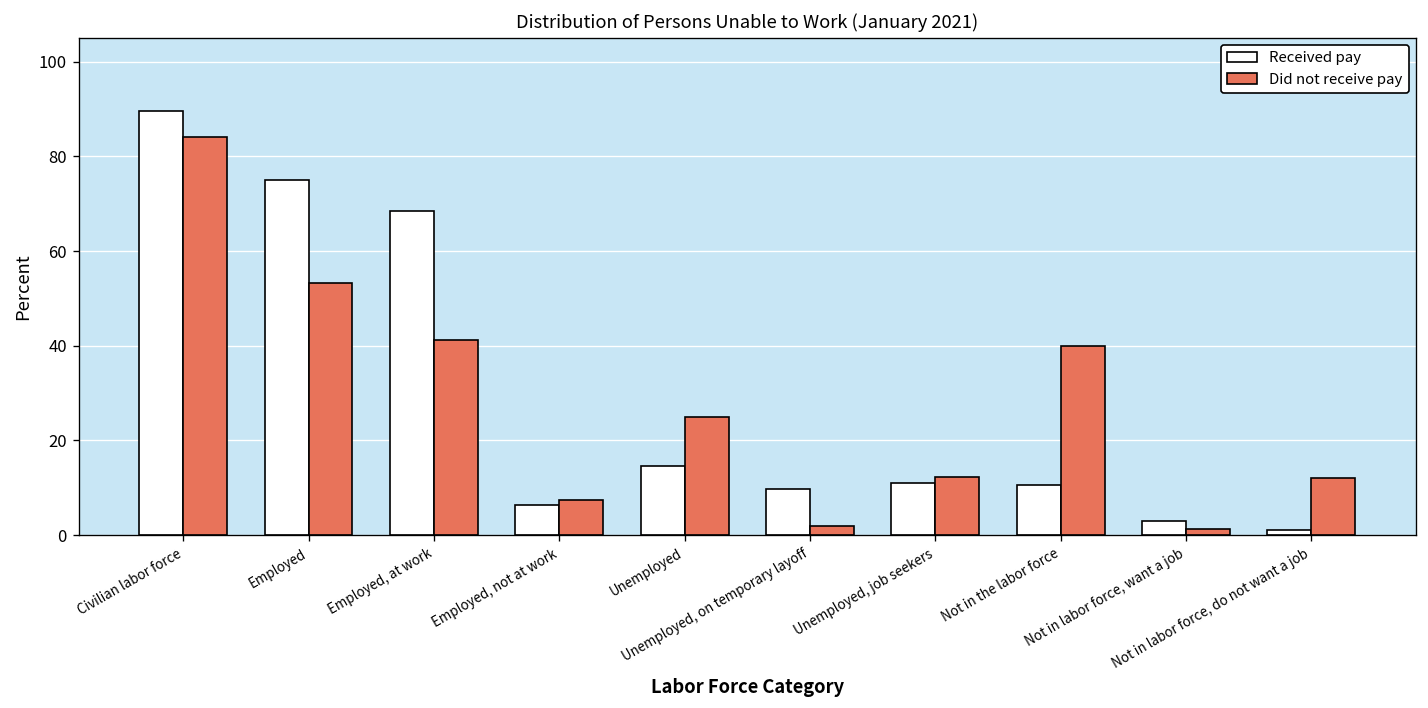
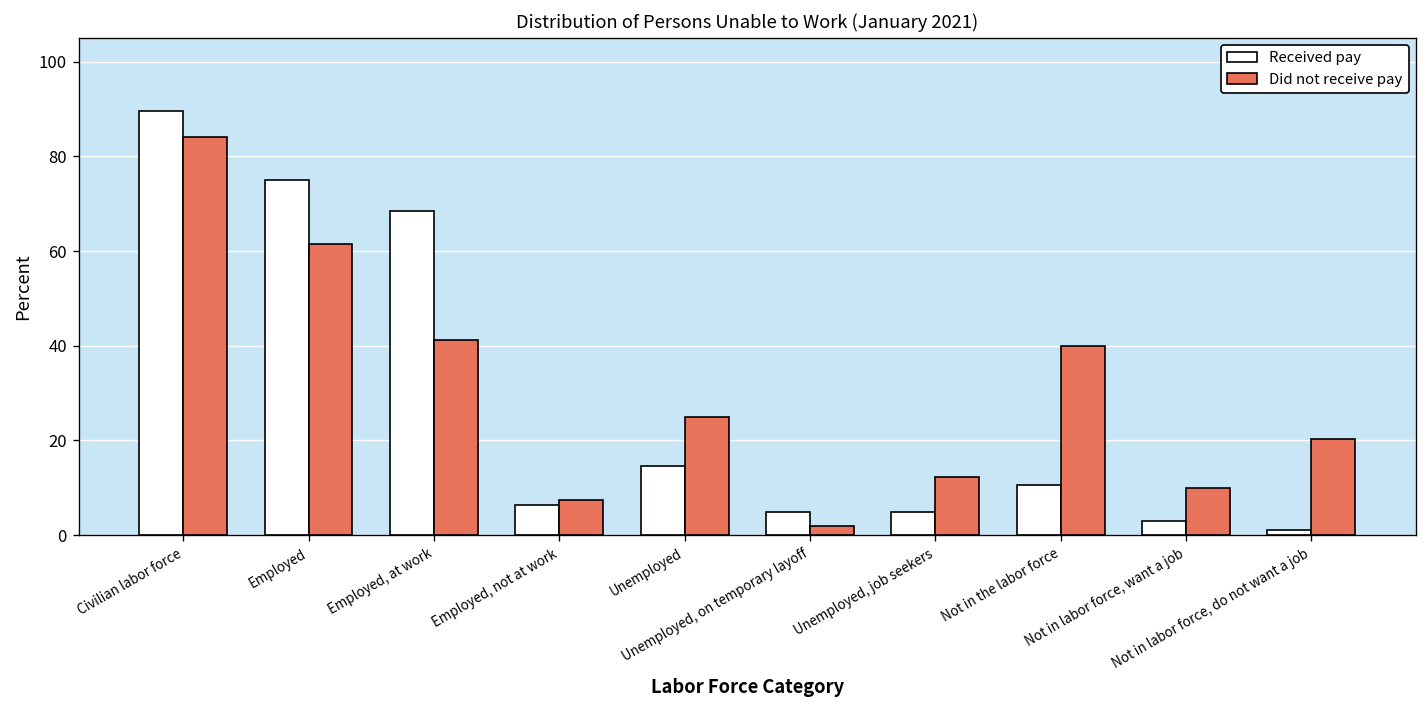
Did not receive pay, Employed: 53 -> 62
Received pay, Unemployed, on temporary layoff: 10 -> 5
Received pay, Unemployed, job seekers: 11 -> 5
Did not receive pay, Not in labor force, want a job: 1 -> 10
Did not receive pay, Not in labor force, do not want a job: 12 -> 20
